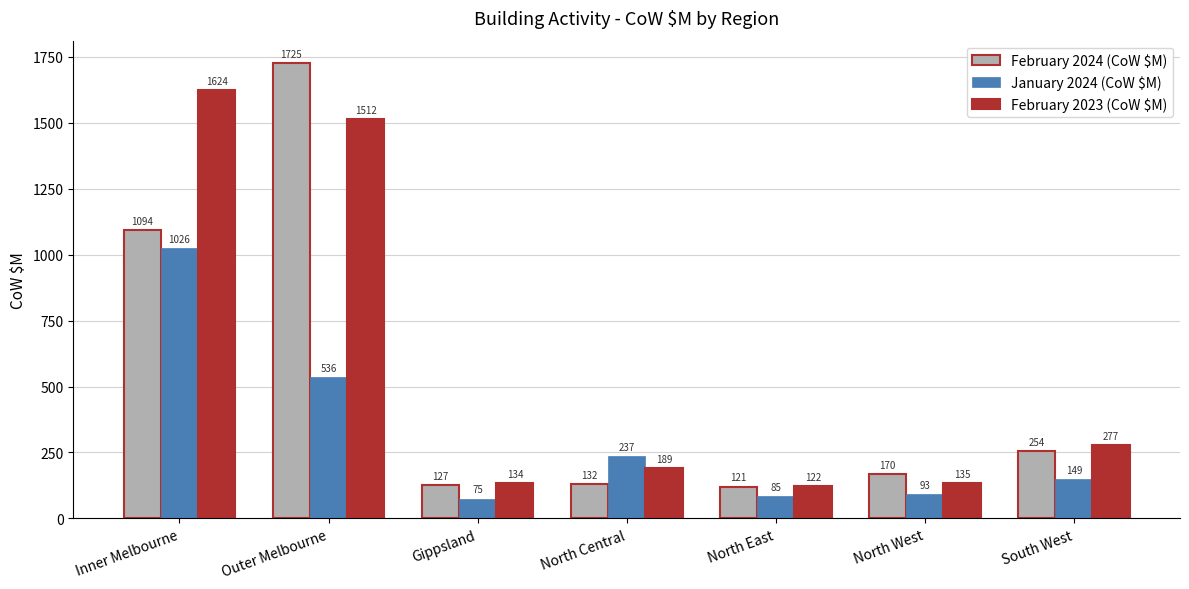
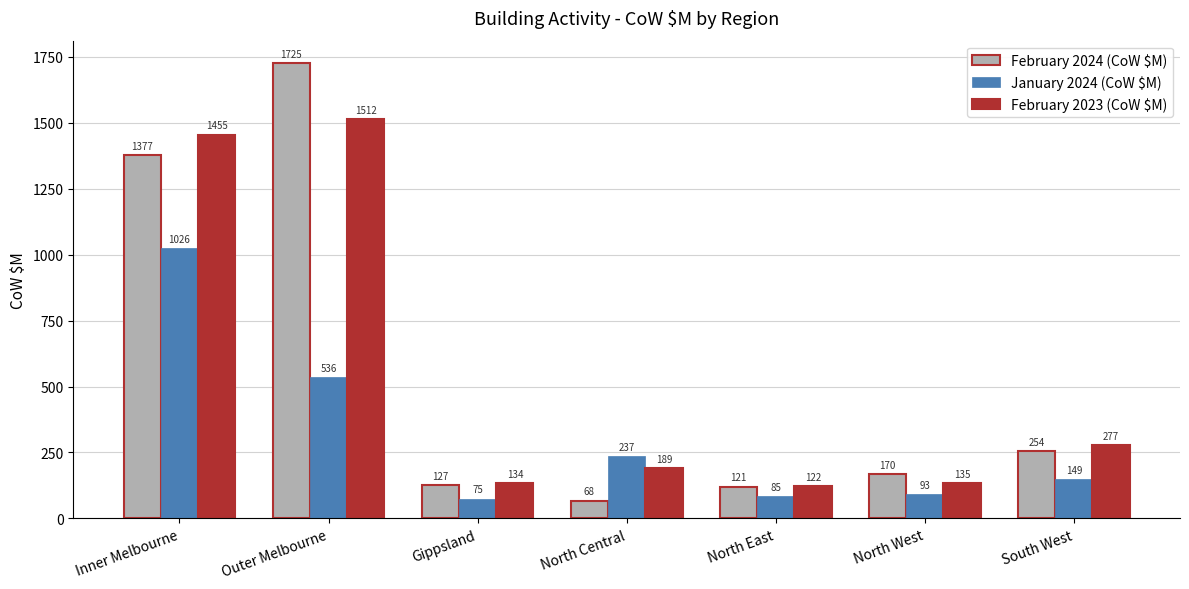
February 2024 (CoW $M), Inner Melbourne: 1094 -> 1377
February 2023 (CoW $M), Inner Melbourne: 1624 -> 1455
February 2024 (CoW $M), North Central: 132 -> 68
